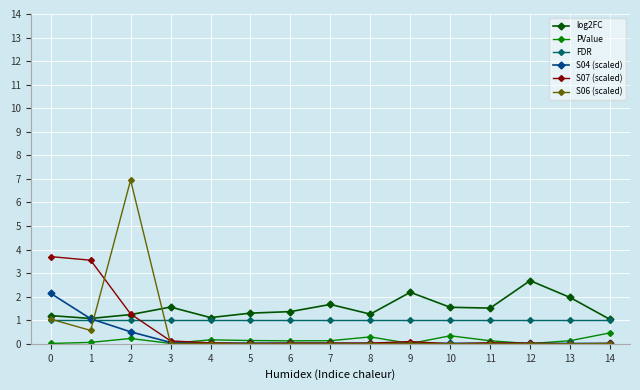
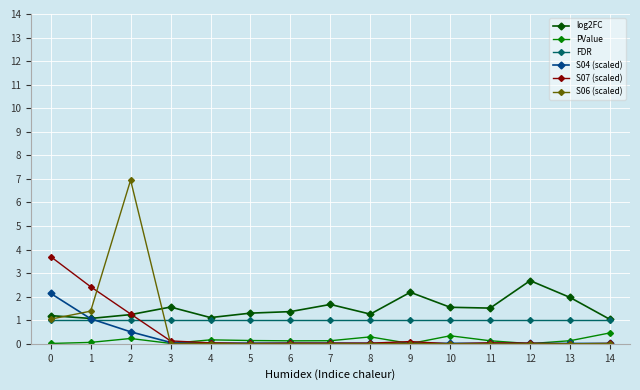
S07 (scaled), 1: 3.5 -> 2.4
S06 (scaled), 1: 0.6 -> 1.4
